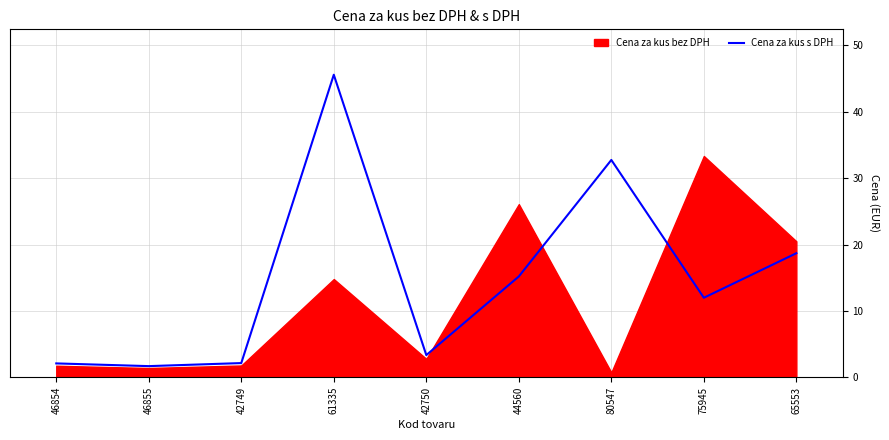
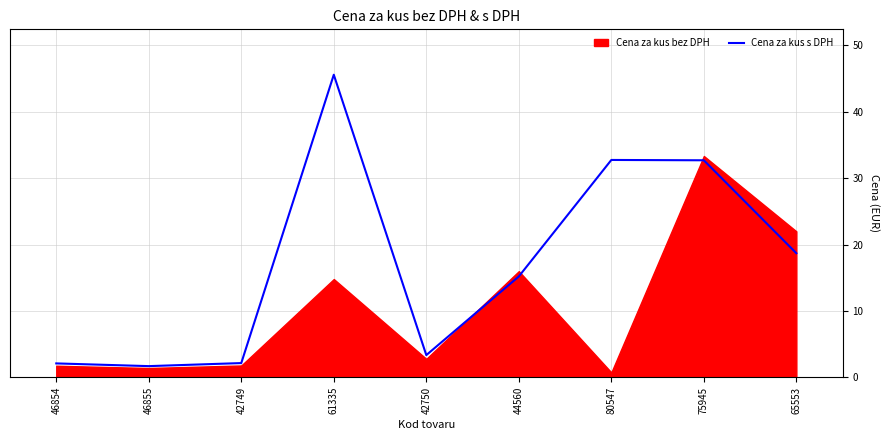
Cena za kus bez DPH, 44560: 26 -> 16
Cena za kus s DPH, 75945: 12 -> 33
Cena za kus bez DPH, 65553: 21 -> 22
